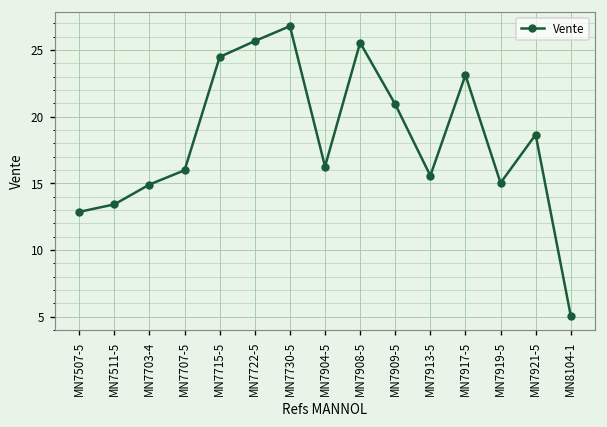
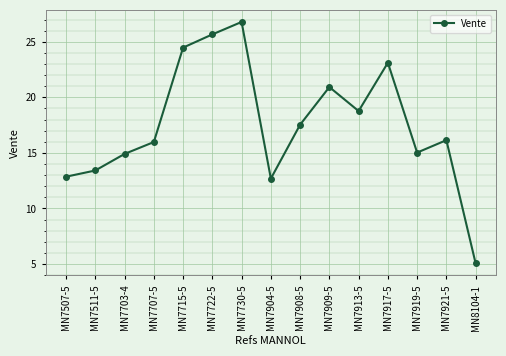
MN7904-5: 16.3 -> 12.7
MN7908-5: 25.6 -> 17.5
MN7913-5: 15.6 -> 18.8
MN7921-5: 18.7 -> 16.2
